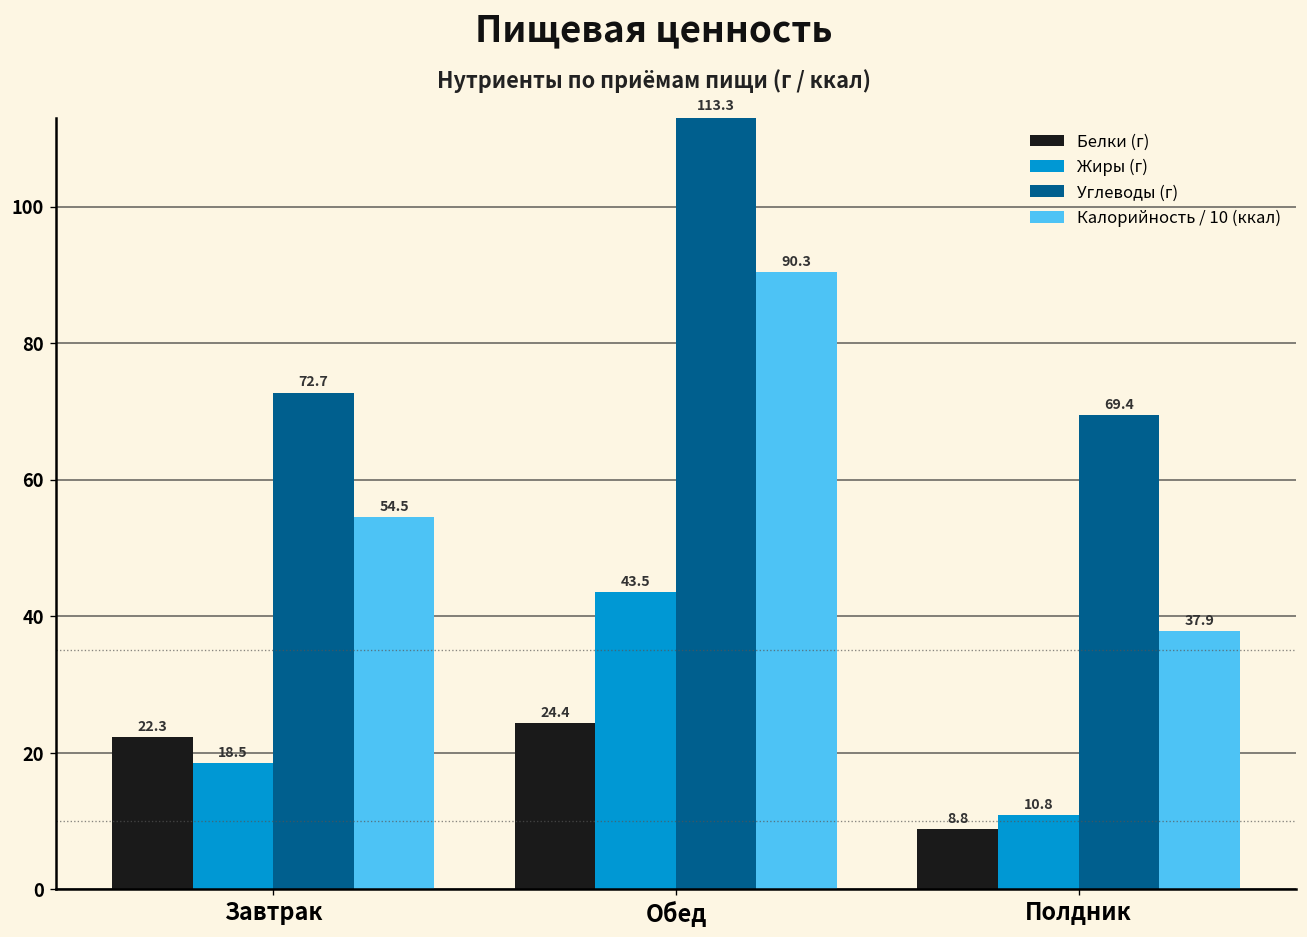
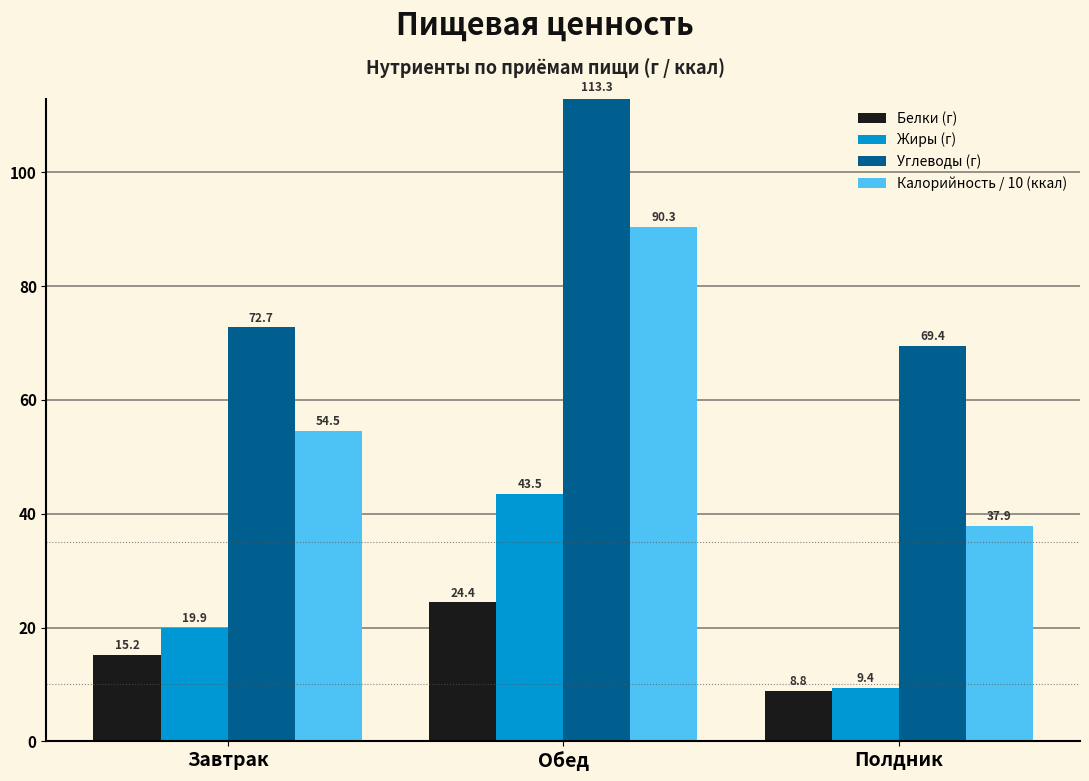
Белки (г), Завтрак: 22.3 -> 15.2
Жиры (г), Завтрак: 18.5 -> 19.9
Жиры (г), Полдник: 10.8 -> 9.4
